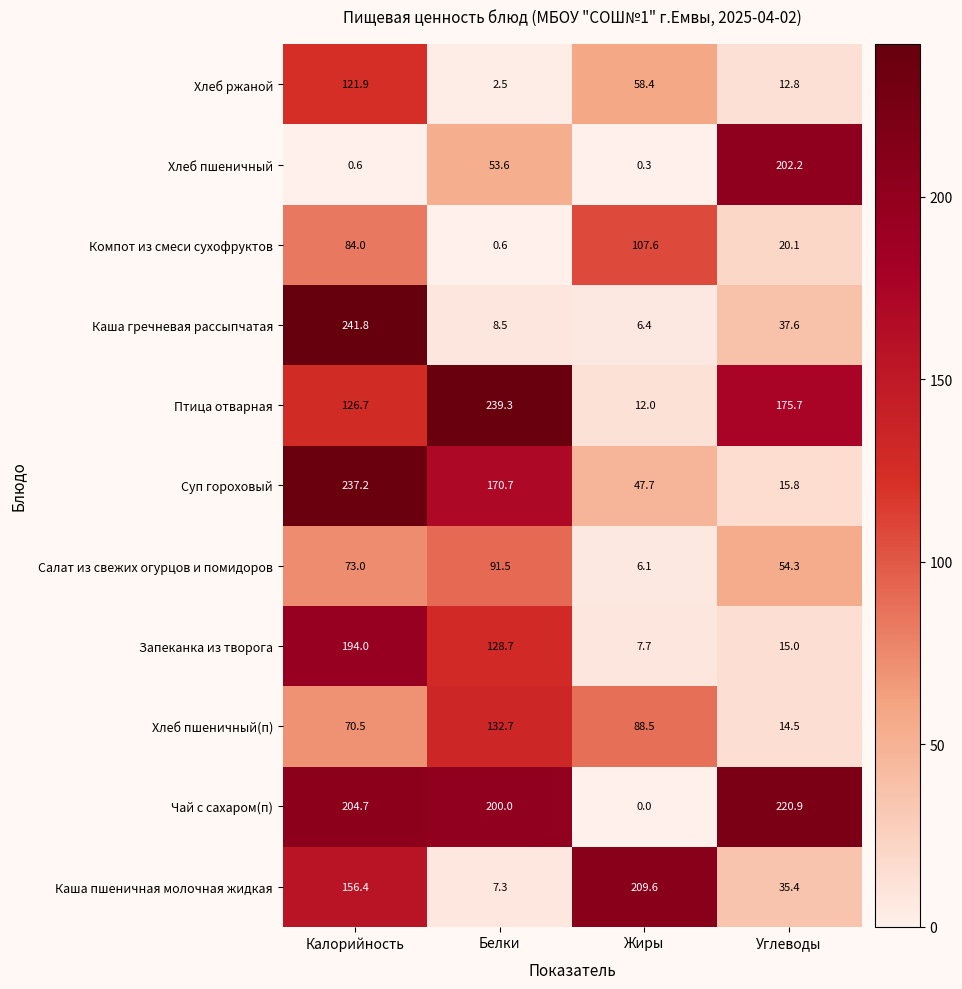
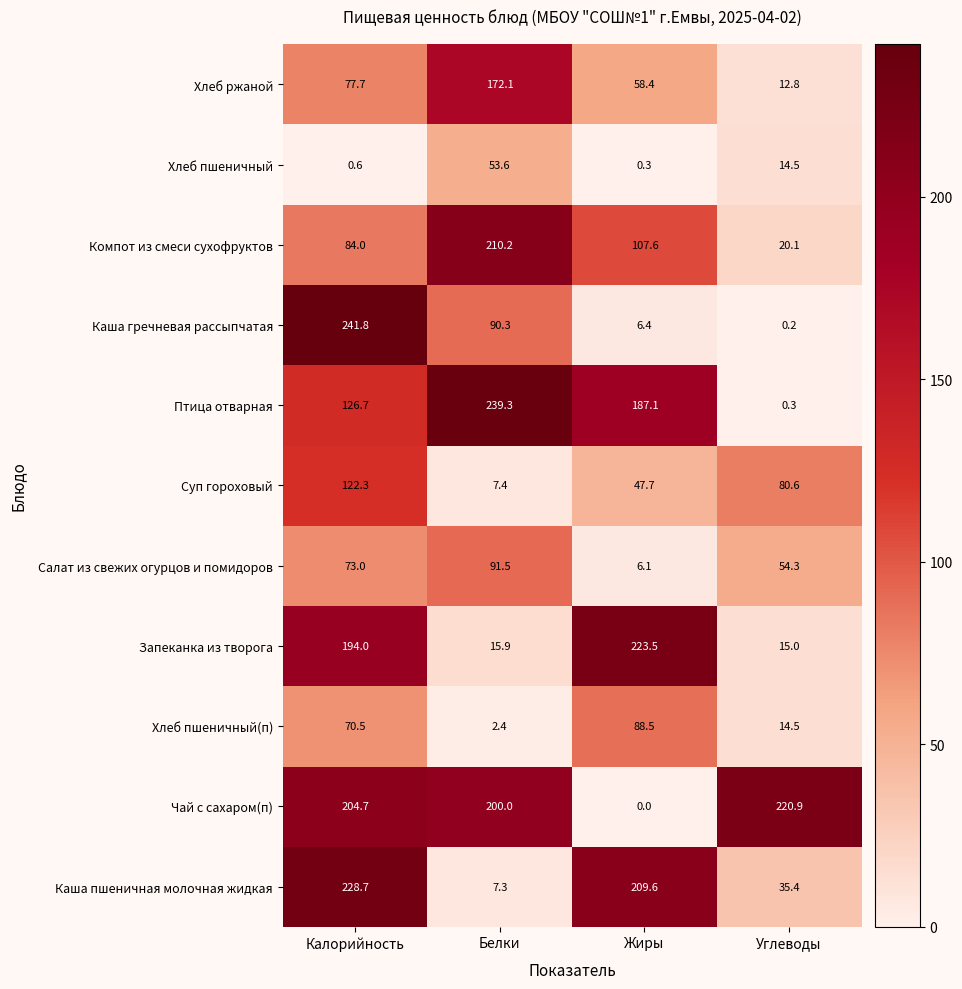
Хлеб ржаной, Калорийность: 121.9 -> 77.7
Хлеб ржаной, Белки: 2.5 -> 172.1
Хлеб пшеничный, Углеводы: 202.2 -> 14.5
Компот из смеси сухофруктов, Белки: 0.6 -> 210.2
Каша гречневая рассыпчатая, Белки: 8.5 -> 90.3
Каша гречневая рассыпчатая, Углеводы: 37.6 -> 0.2
Птица отварная, Жиры: 12.0 -> 187.1
Птица отварная, Углеводы: 175.7 -> 0.3
Суп гороховый, Калорийность: 237.2 -> 122.3
Суп гороховый, Белки: 170.7 -> 7.4
Суп гороховый, Углеводы: 15.8 -> 80.6
Запеканка из творога, Белки: 128.7 -> 15.9
Запеканка из творога, Жиры: 7.7 -> 223.5
Хлеб пшеничный(п), Белки: 132.7 -> 2.4
Каша пшеничная молочная жидкая, Калорийность: 156.4 -> 228.7
